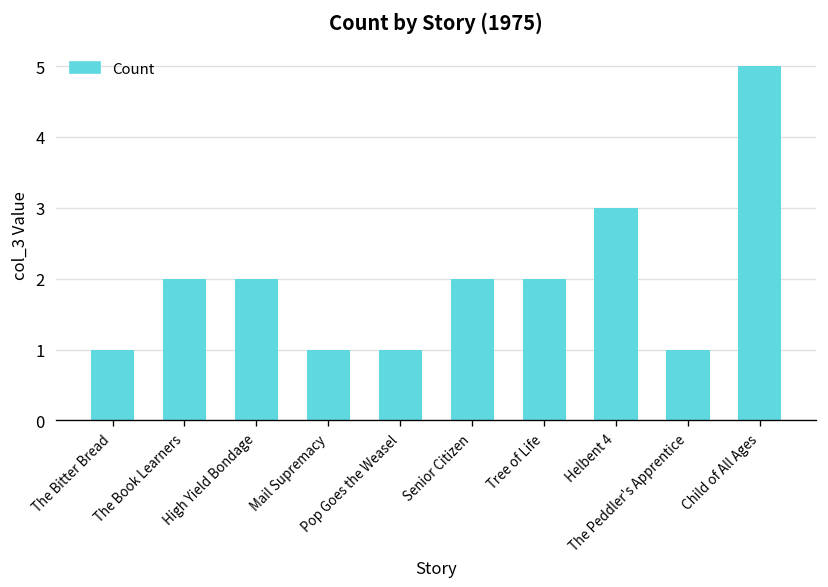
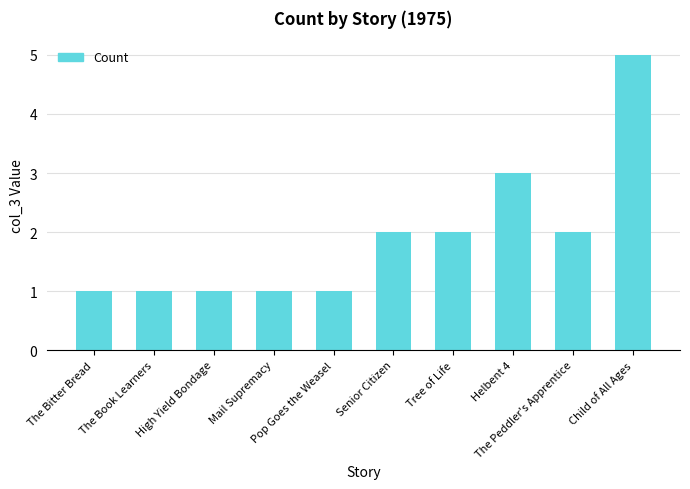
The Book Learners: 2 -> 1
High Yield Bondage: 2 -> 1
The Peddler's Apprentice: 1 -> 2
